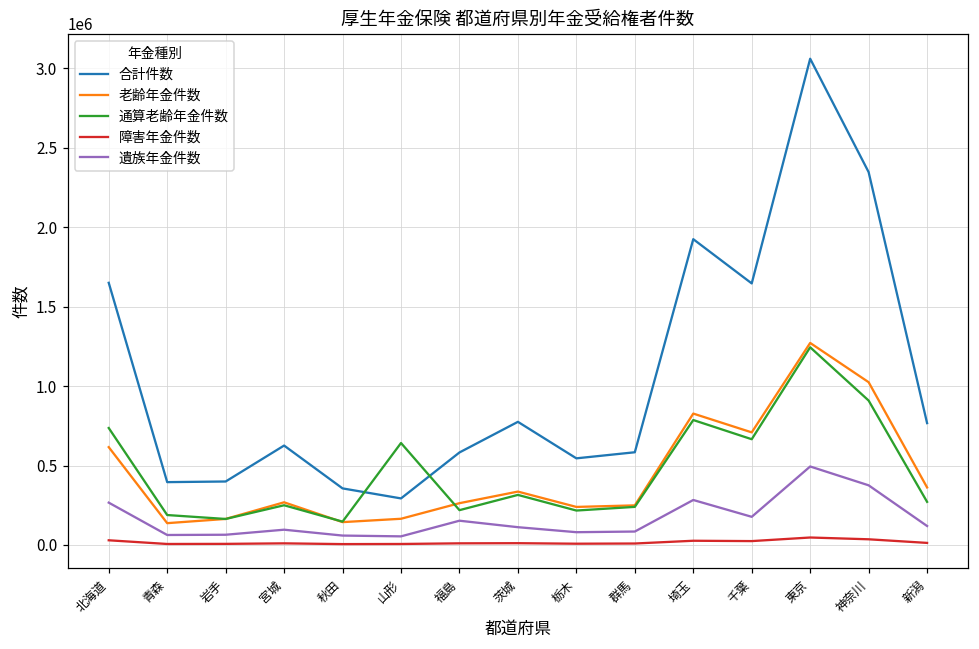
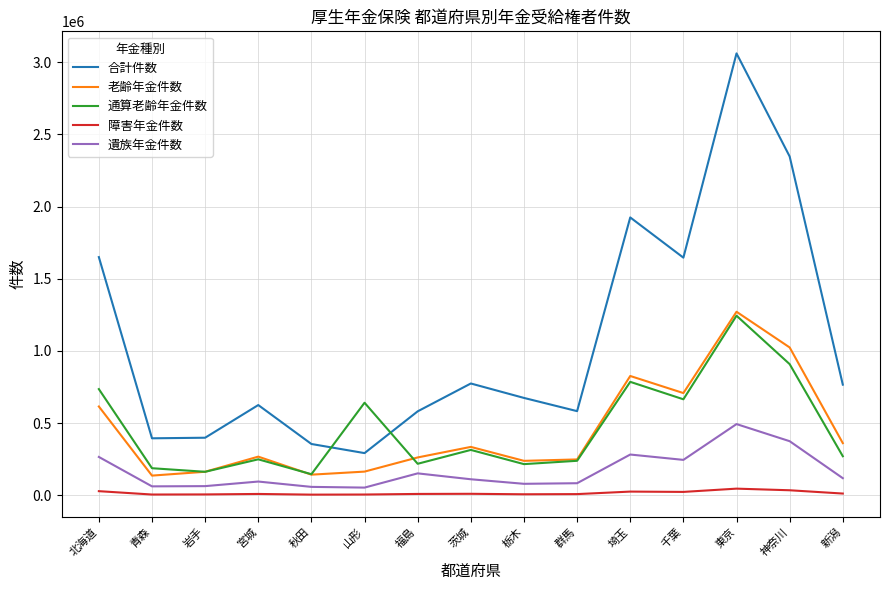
合計件数, 栃木: 550000 -> 680000
遺族年金件数, 千葉: 180000 -> 250000
